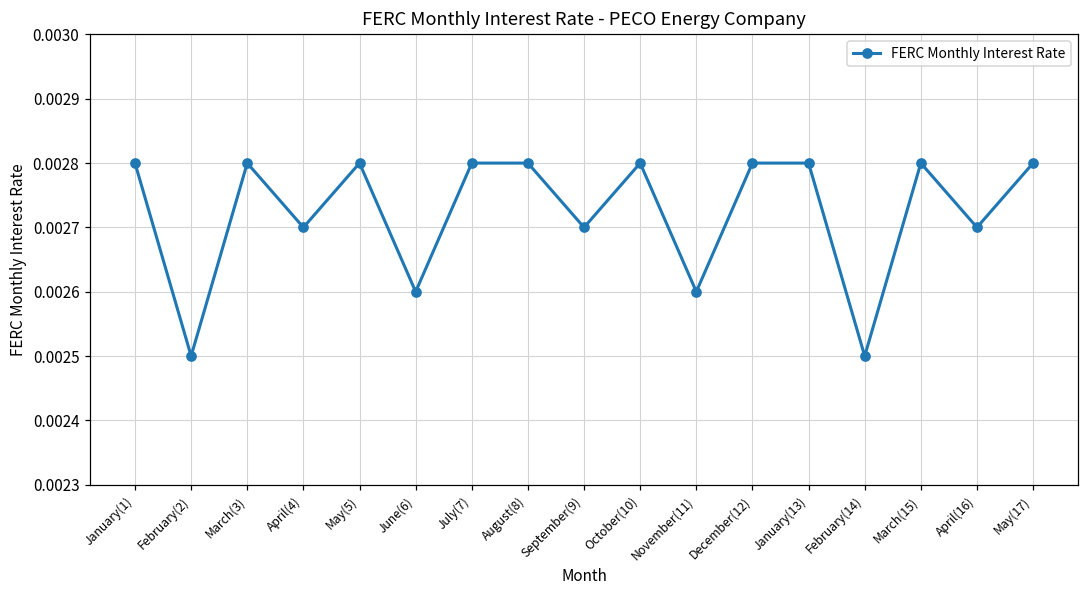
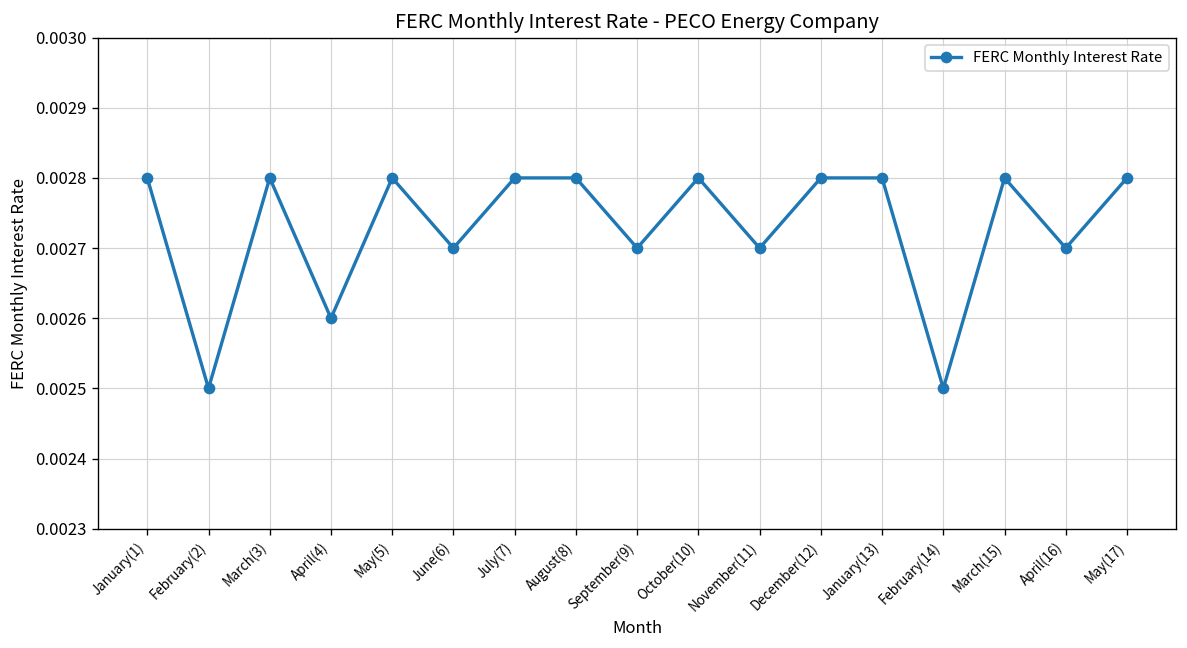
April(4): 0.0027 -> 0.0026
June(6): 0.0026 -> 0.0027
November(11): 0.0026 -> 0.0027
